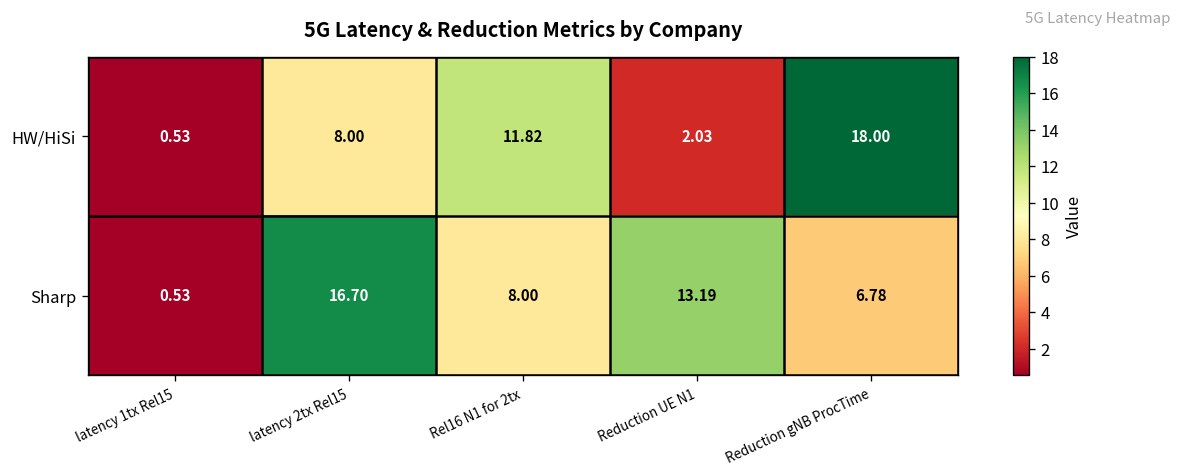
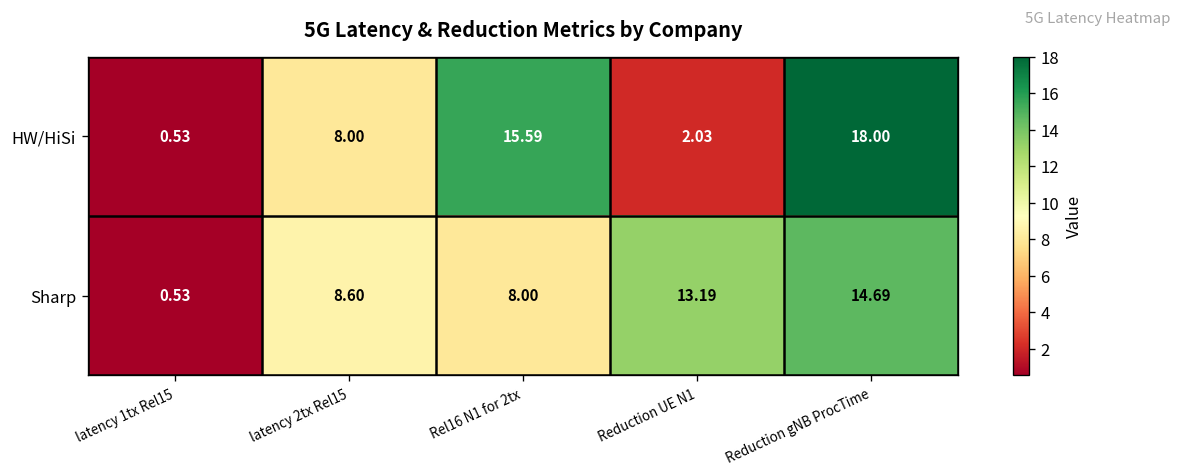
HW/HiSi, Rel16 N1 for 2tx: 11.82 -> 15.59
Sharp, latency 2tx Rel15: 16.70 -> 8.60
Sharp, Reduction gNB ProcTime: 6.78 -> 14.69
